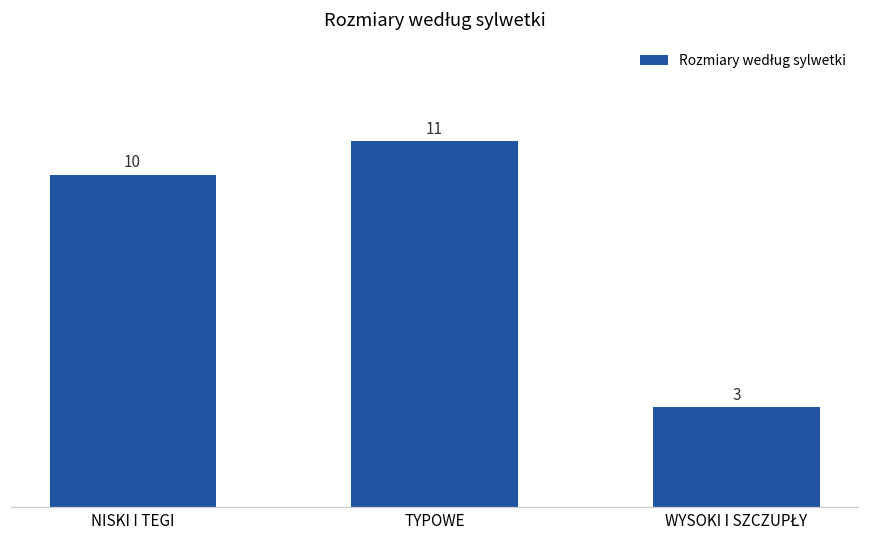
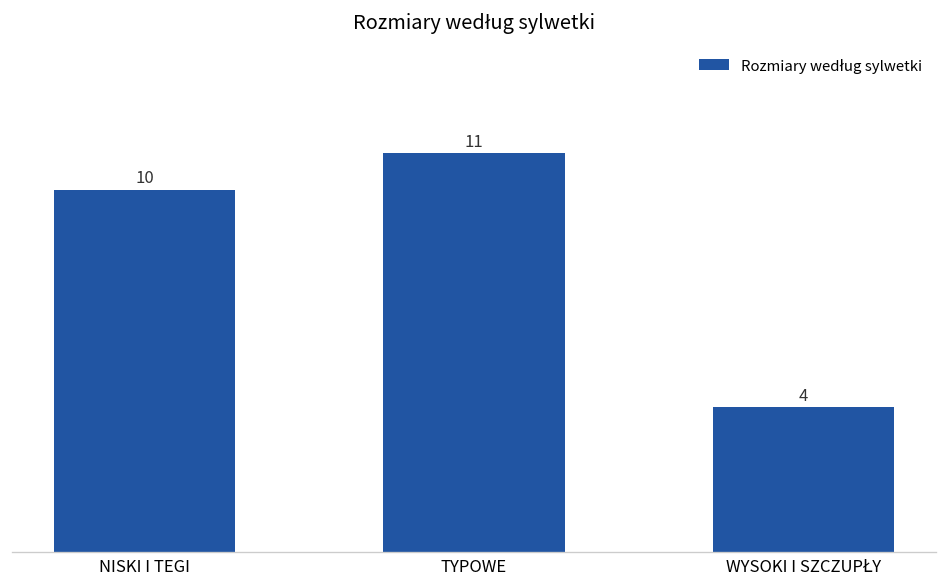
WYSOKI I SZCZUPŁY: 3 -> 4
